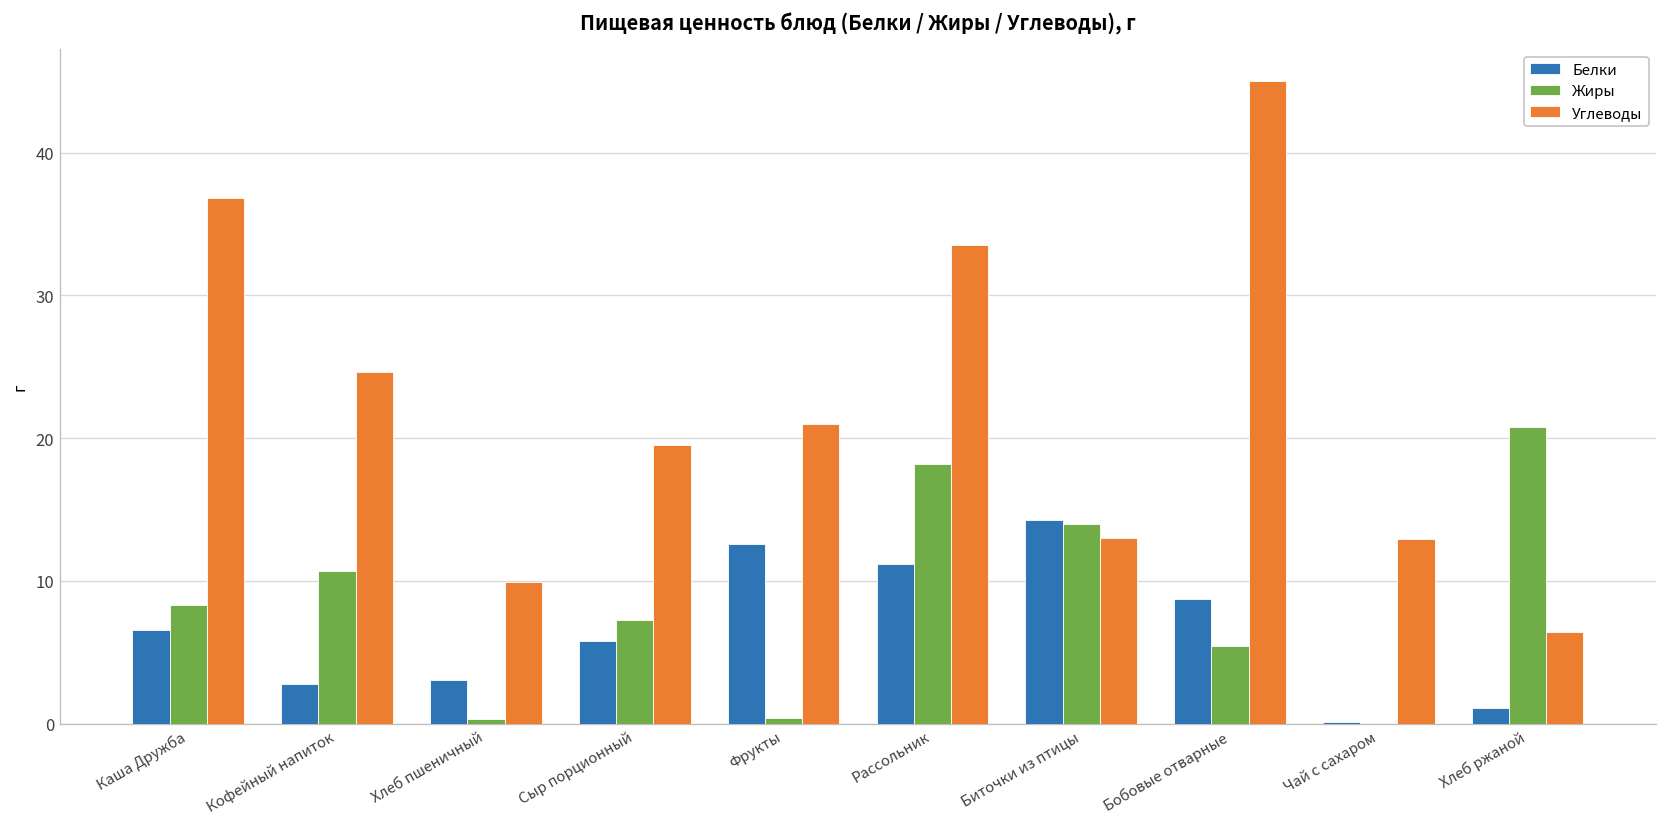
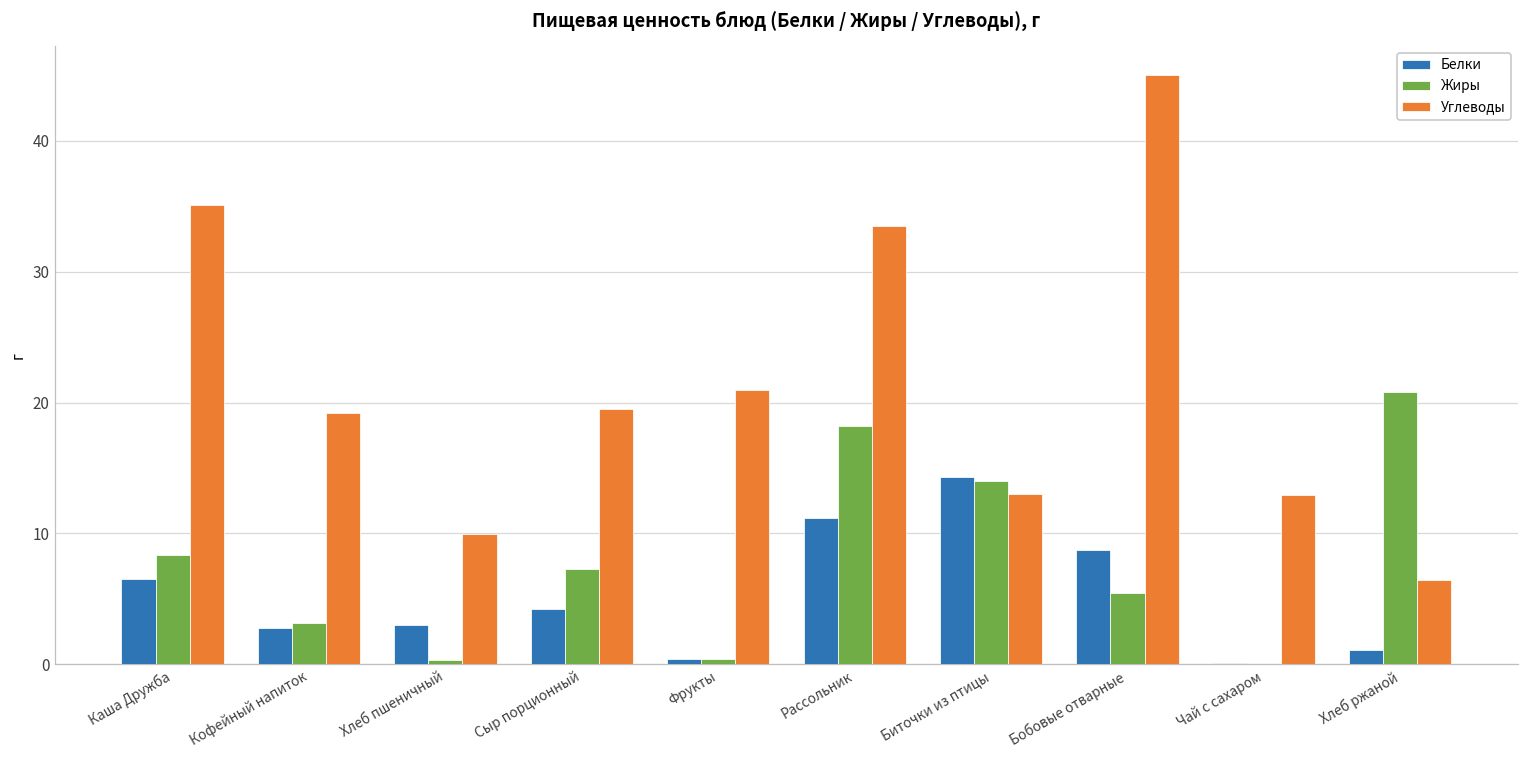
Углеводы, Каша Дружба: 36.9 -> 35.1
Жиры, Кофейный напиток: 10.7 -> 3.2
Углеводы, Кофейный напиток: 24.6 -> 19.2
Белки, Сыр порционный: 5.8 -> 4.2
Белки, Фрукты: 12.6 -> 0.4
